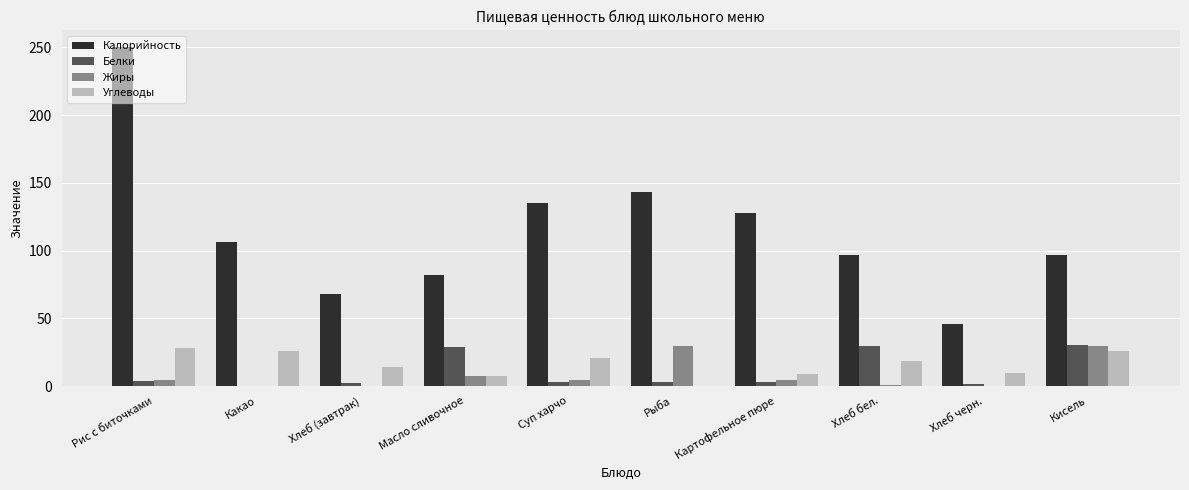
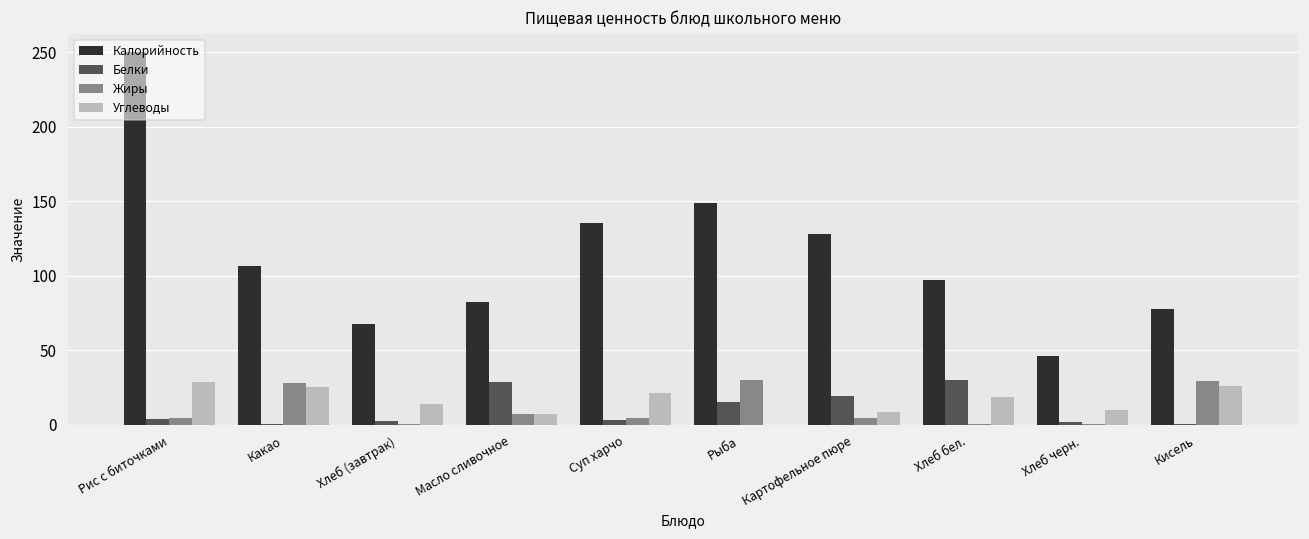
Жиры, Какао: 0 -> 28
Калорийность, Рыба: 143 -> 149
Белки, Рыба: 3 -> 15
Белки, Картофельное пюре: 3 -> 20
Калорийность, Кисель: 97 -> 78
Белки, Кисель: 30 -> 0
